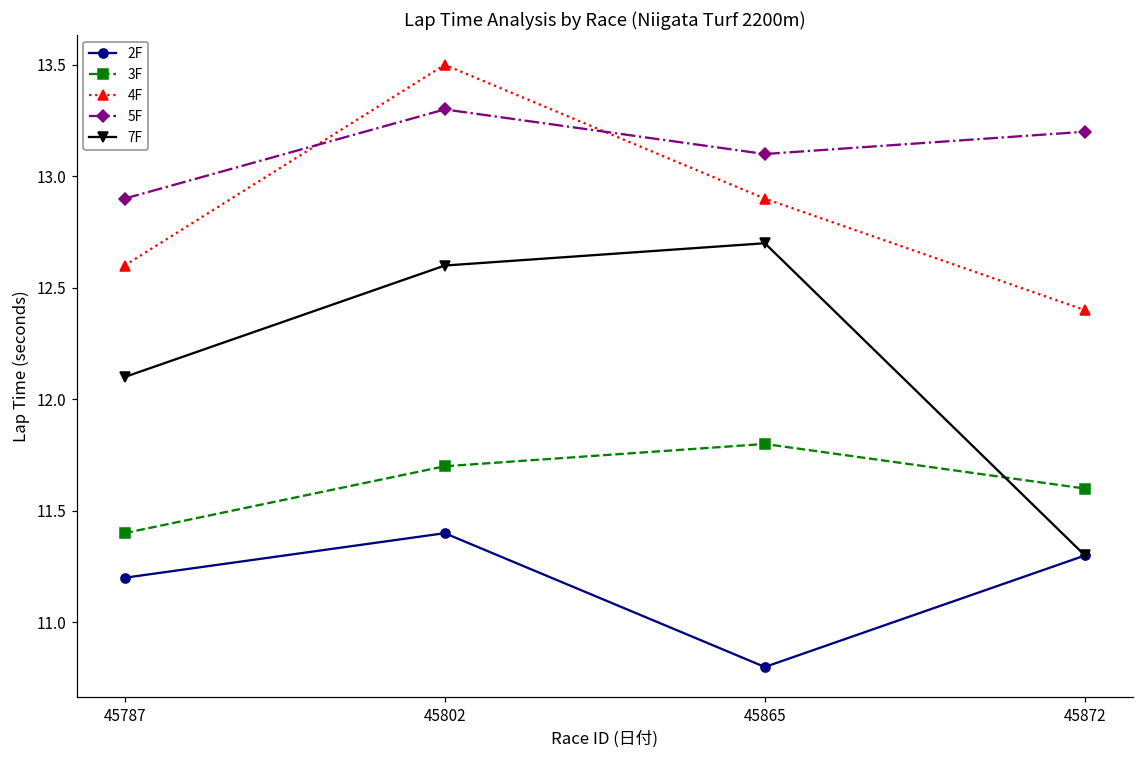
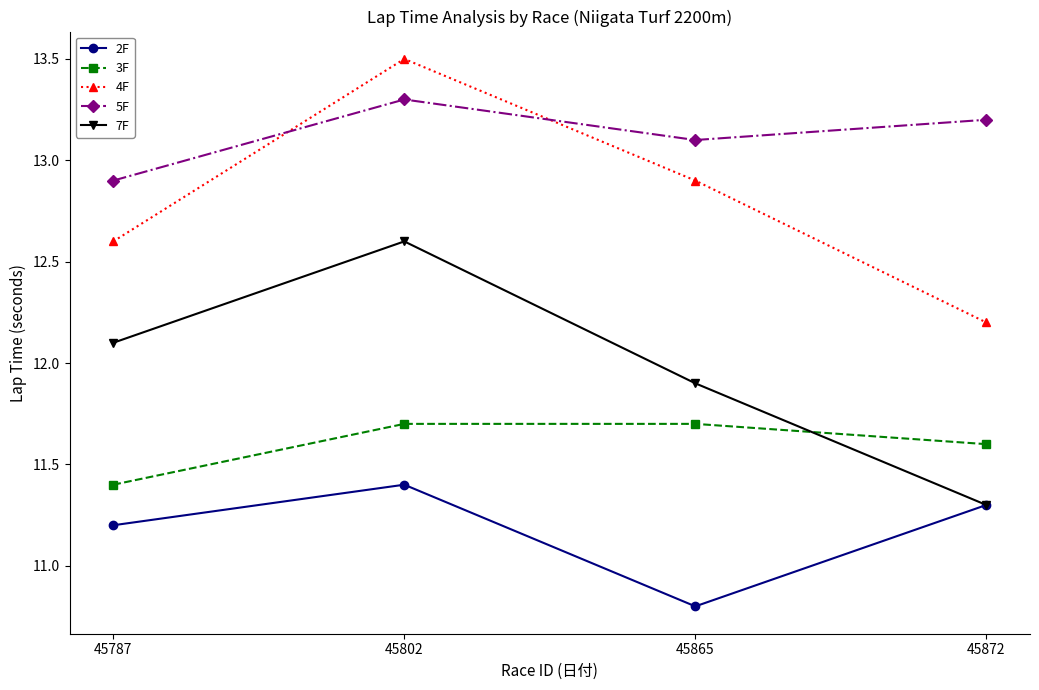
3F, 45865: 11.8 -> 11.7
7F, 45865: 12.7 -> 11.9
4F, 45872: 12.4 -> 12.2
